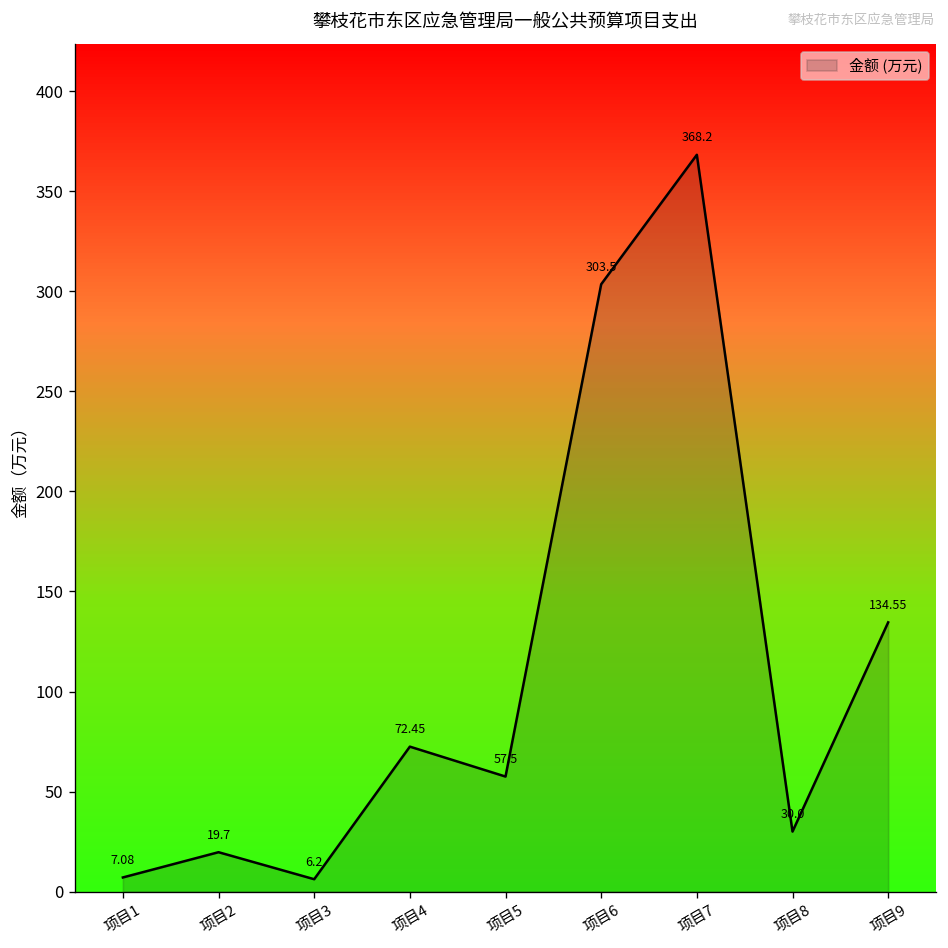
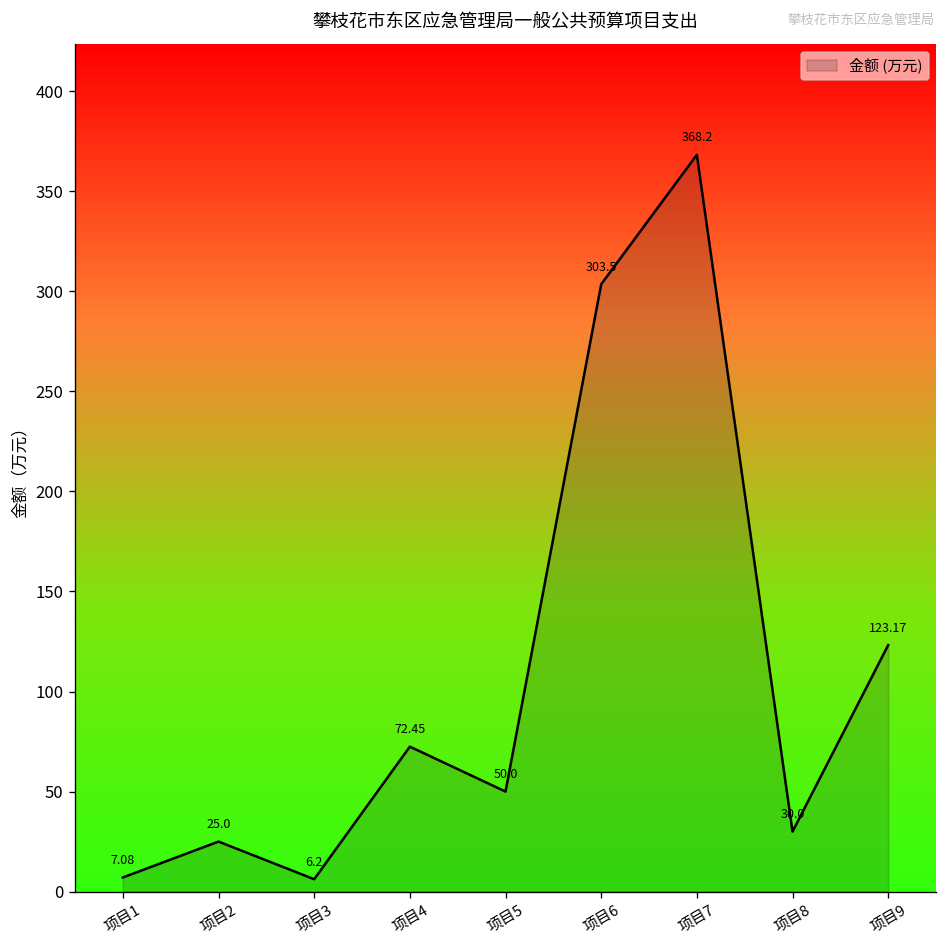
项目2: 19.7 -> 25.0
项目5: 57.5 -> 50.0
项目9: 134.55 -> 123.17
